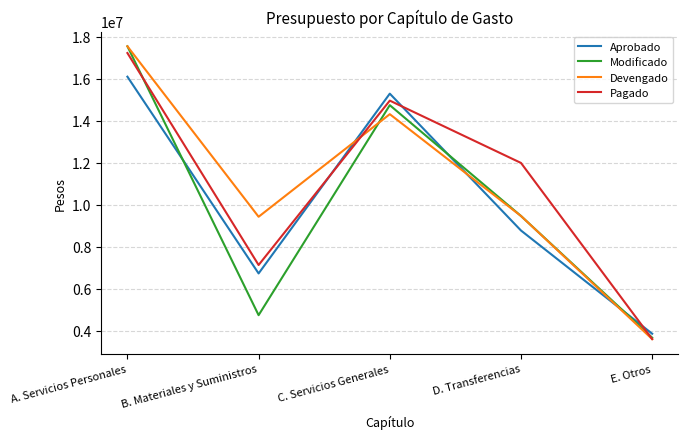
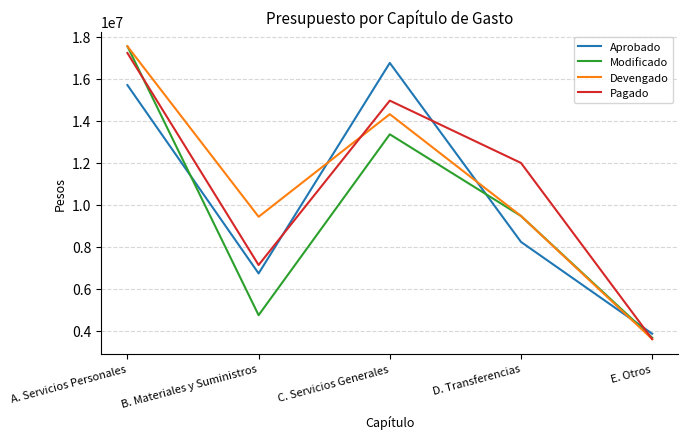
Aprobado, A. Servicios Personales: 16100000 -> 15700000
Aprobado, C. Servicios Generales: 15300000 -> 16800000
Modificado, C. Servicios Generales: 14700000 -> 13400000
Aprobado, D. Transferencias: 8800000 -> 8200000
